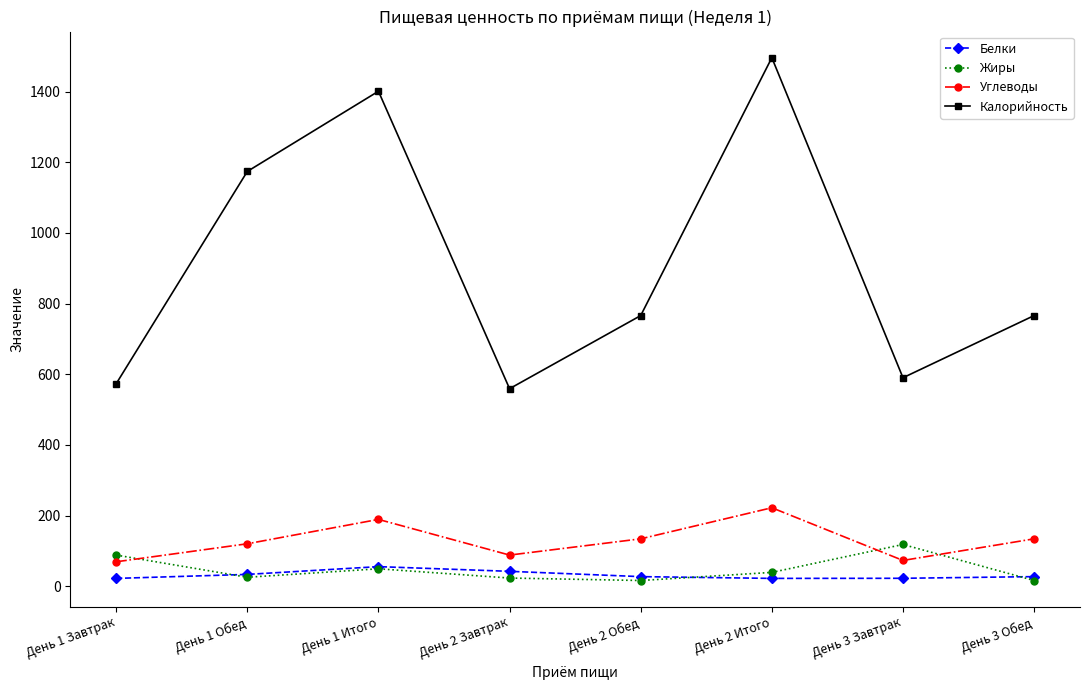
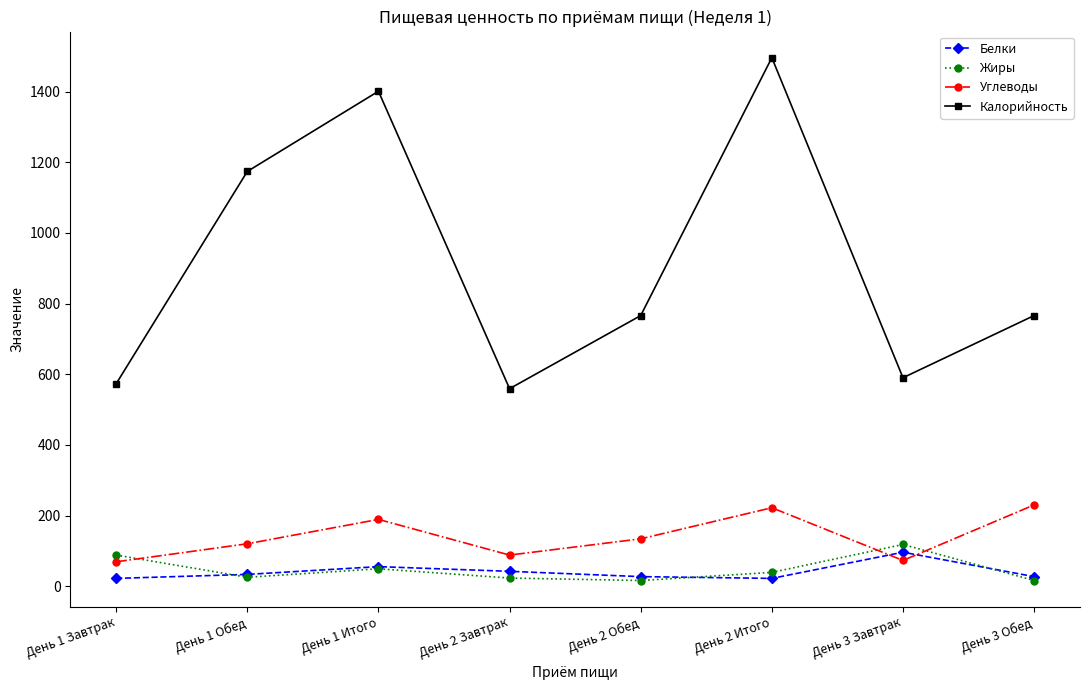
Белки, День 3 Завтрак: 20 -> 100
Углеводы, День 3 Обед: 130 -> 230
